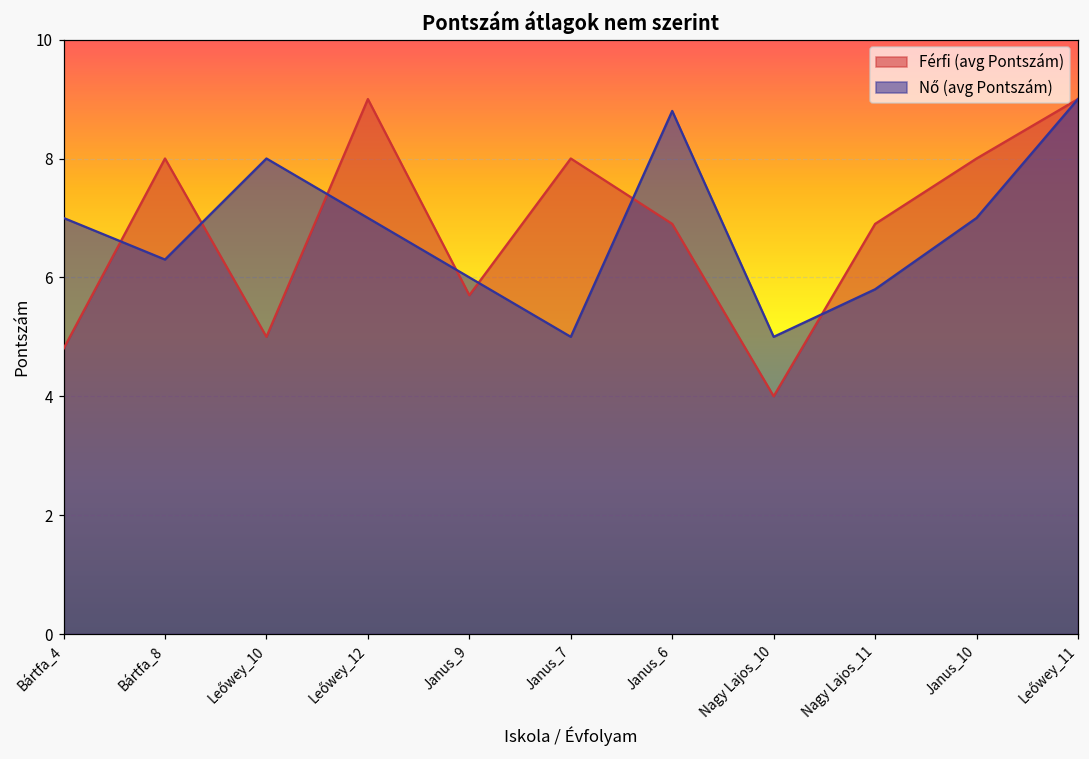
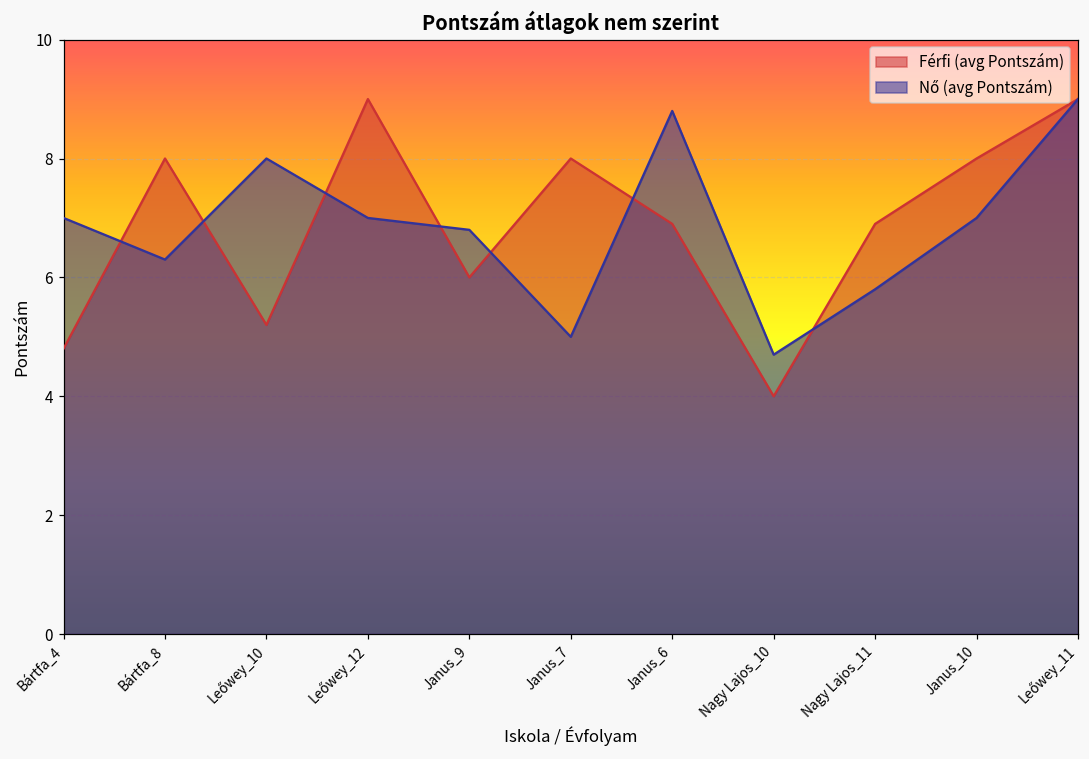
Férfi (avg Pontszám), Leőwey_10: 5.0 -> 5.2
Férfi (avg Pontszám), Janus_9: 5.7 -> 6.0
Nő (avg Pontszám), Janus_9: 6.0 -> 6.8
Nő (avg Pontszám), Nagy Lajos_10: 5.0 -> 4.7
